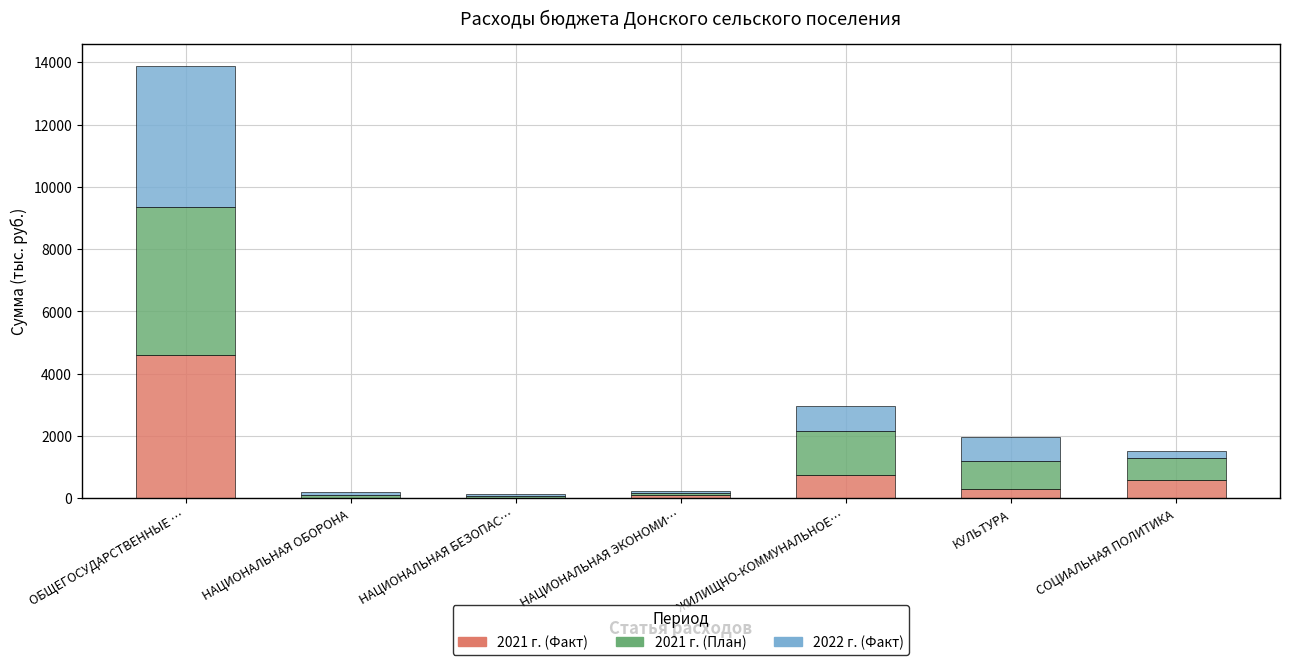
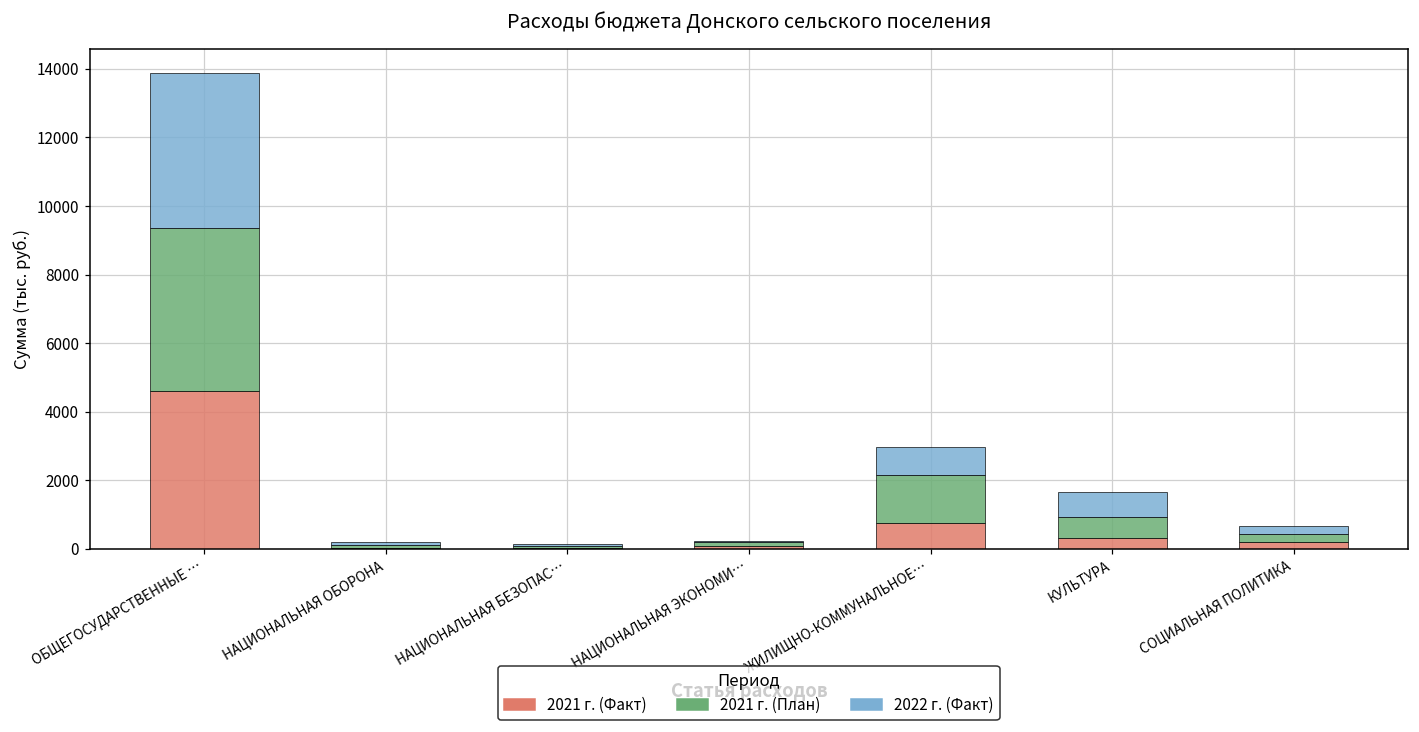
2021 г. (План), КУЛЬТУРА: 900 -> 600
2021 г. (Факт), СОЦИАЛЬНАЯ ПОЛИТИКА: 600 -> 200
2021 г. (План), СОЦИАЛЬНАЯ ПОЛИТИКА: 700 -> 200
